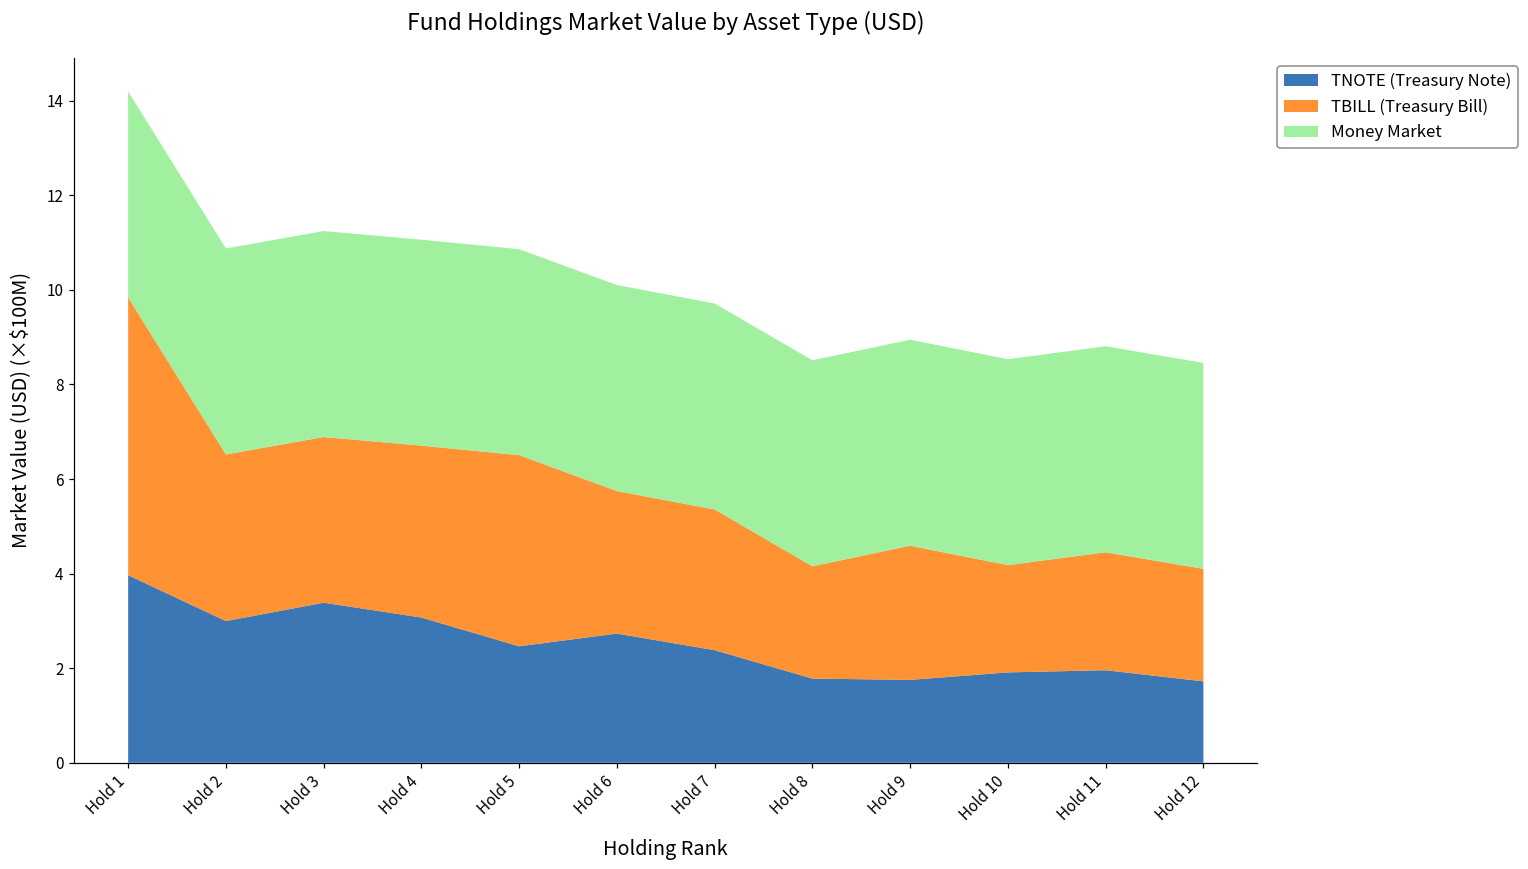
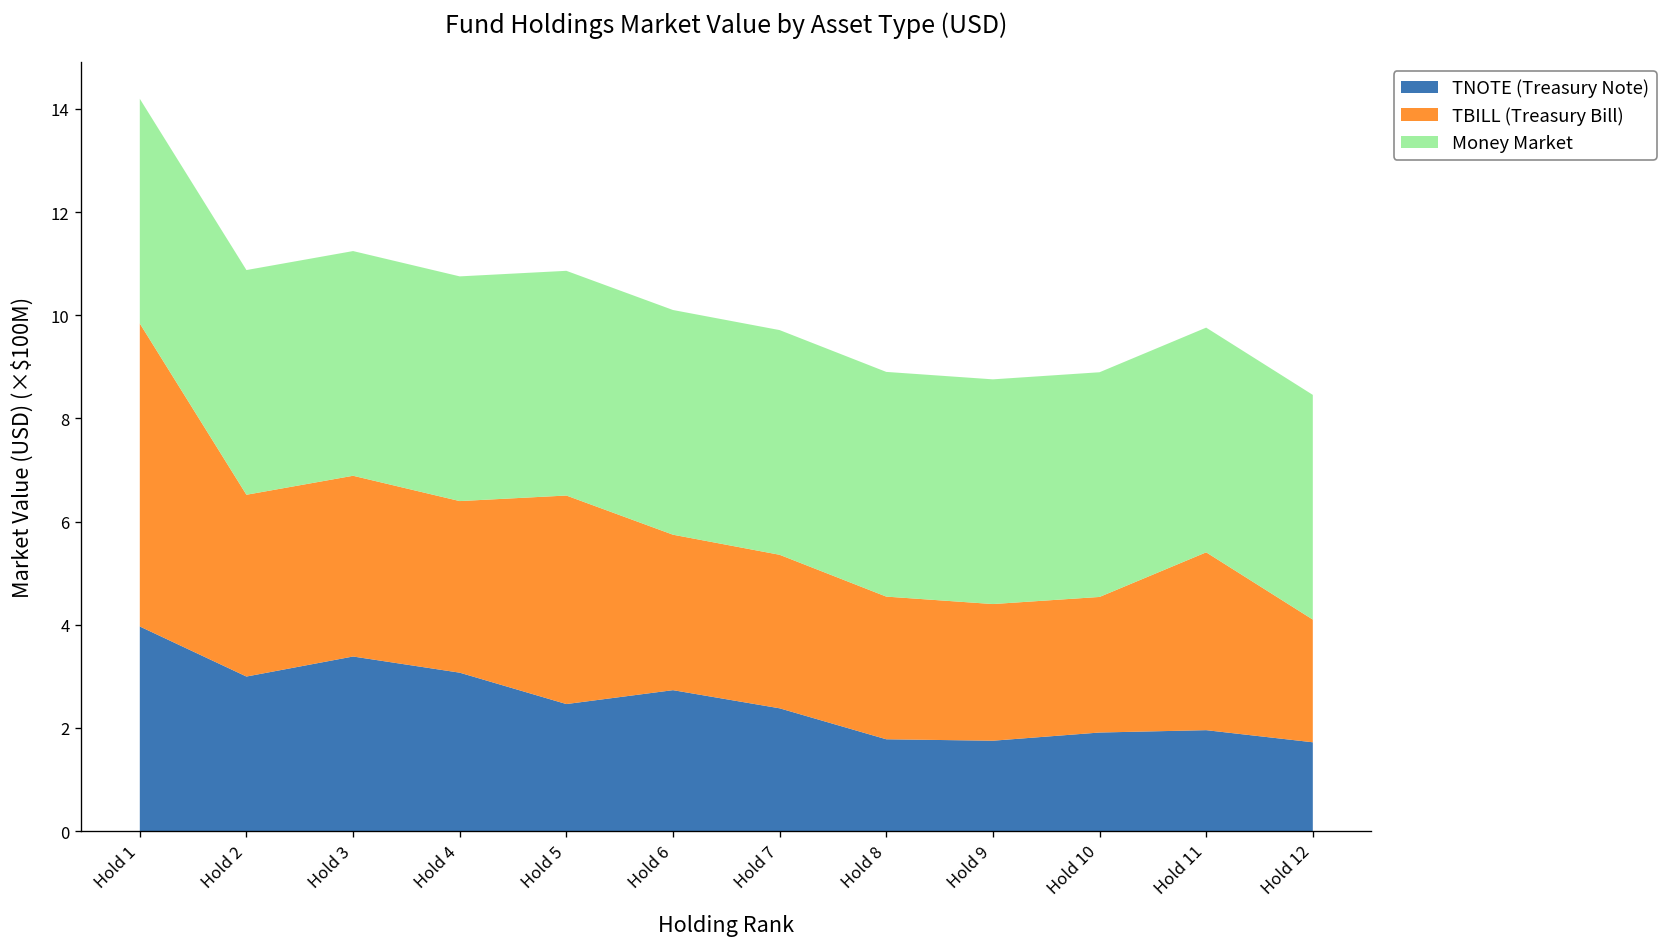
TBILL (Treasury Bill), Hold 4: 3.6 -> 3.3
TBILL (Treasury Bill), Hold 8: 2.4 -> 2.8
TBILL (Treasury Bill), Hold 9: 2.8 -> 2.6
TBILL (Treasury Bill), Hold 10: 2.3 -> 2.6
TBILL (Treasury Bill), Hold 11: 2.5 -> 3.4
